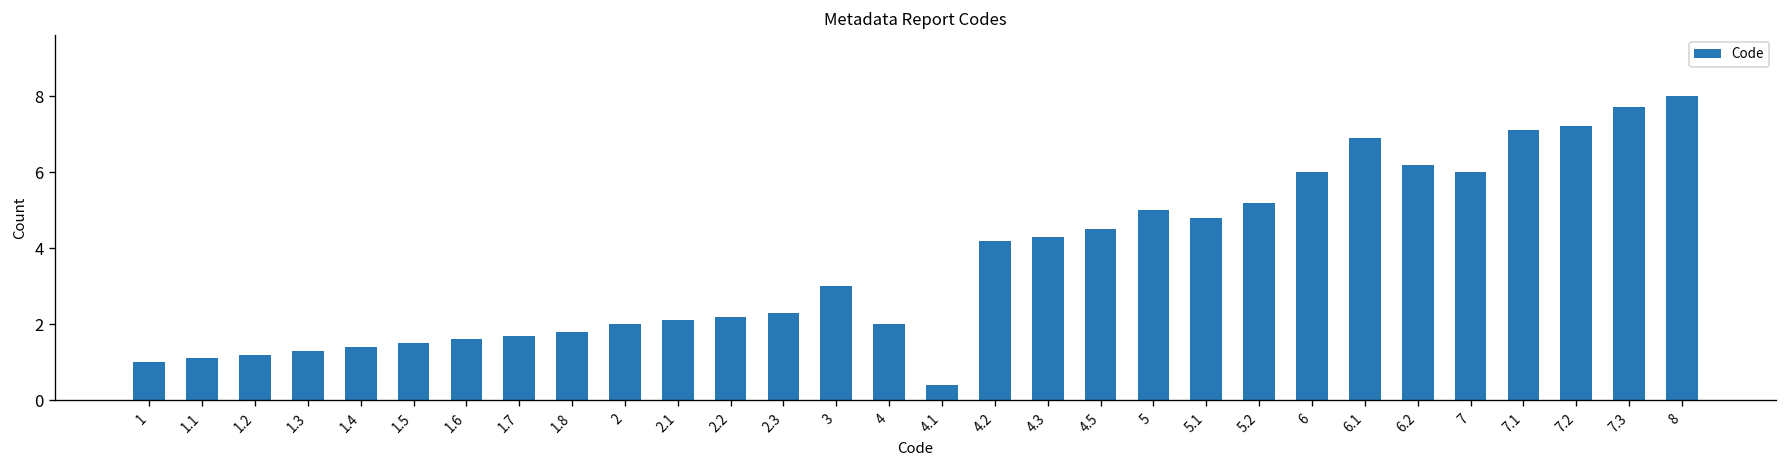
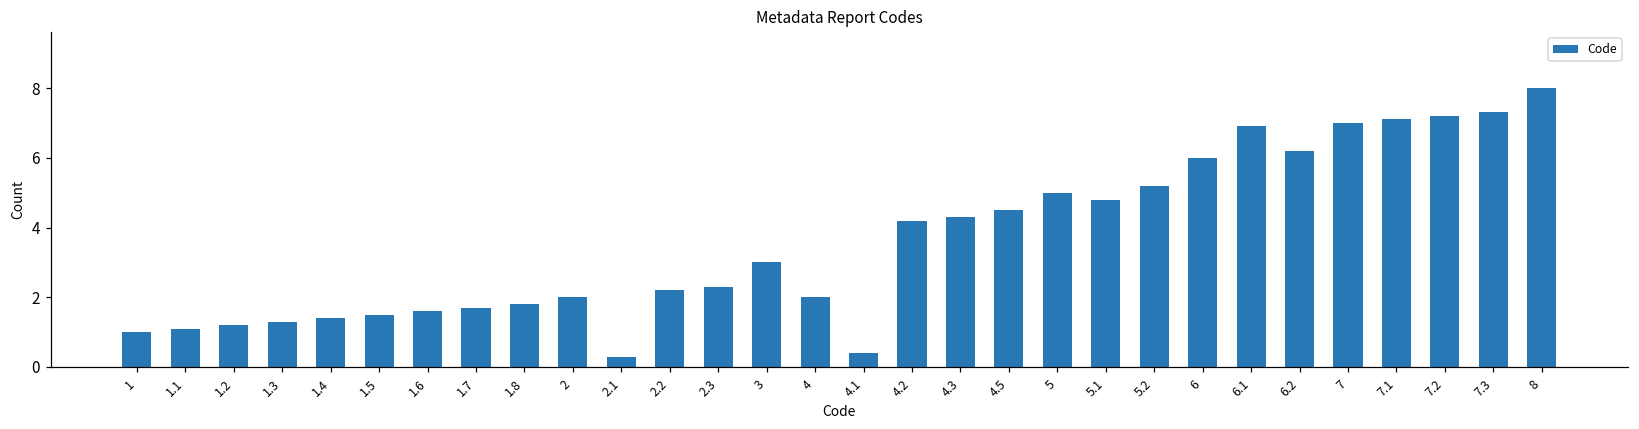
2.1: 2.1 -> 0.3
7: 6 -> 7
7.3: 7.7 -> 7.3
